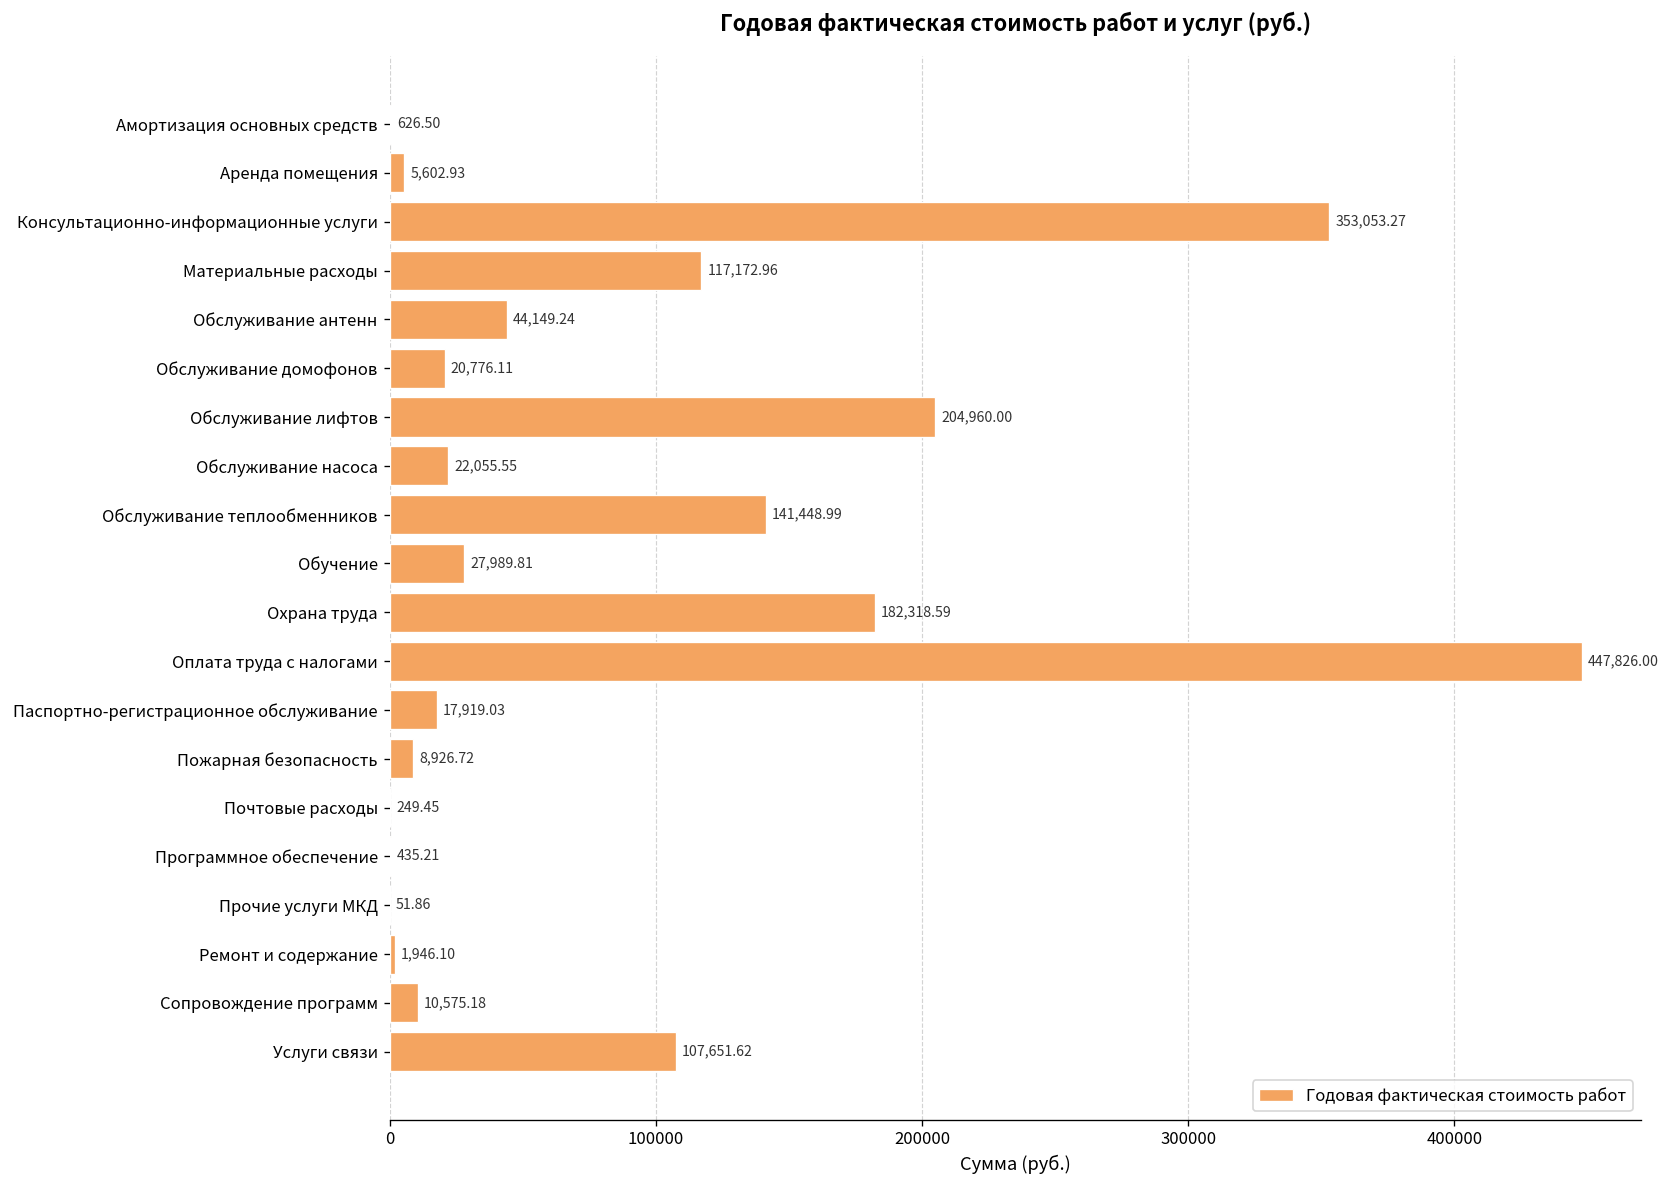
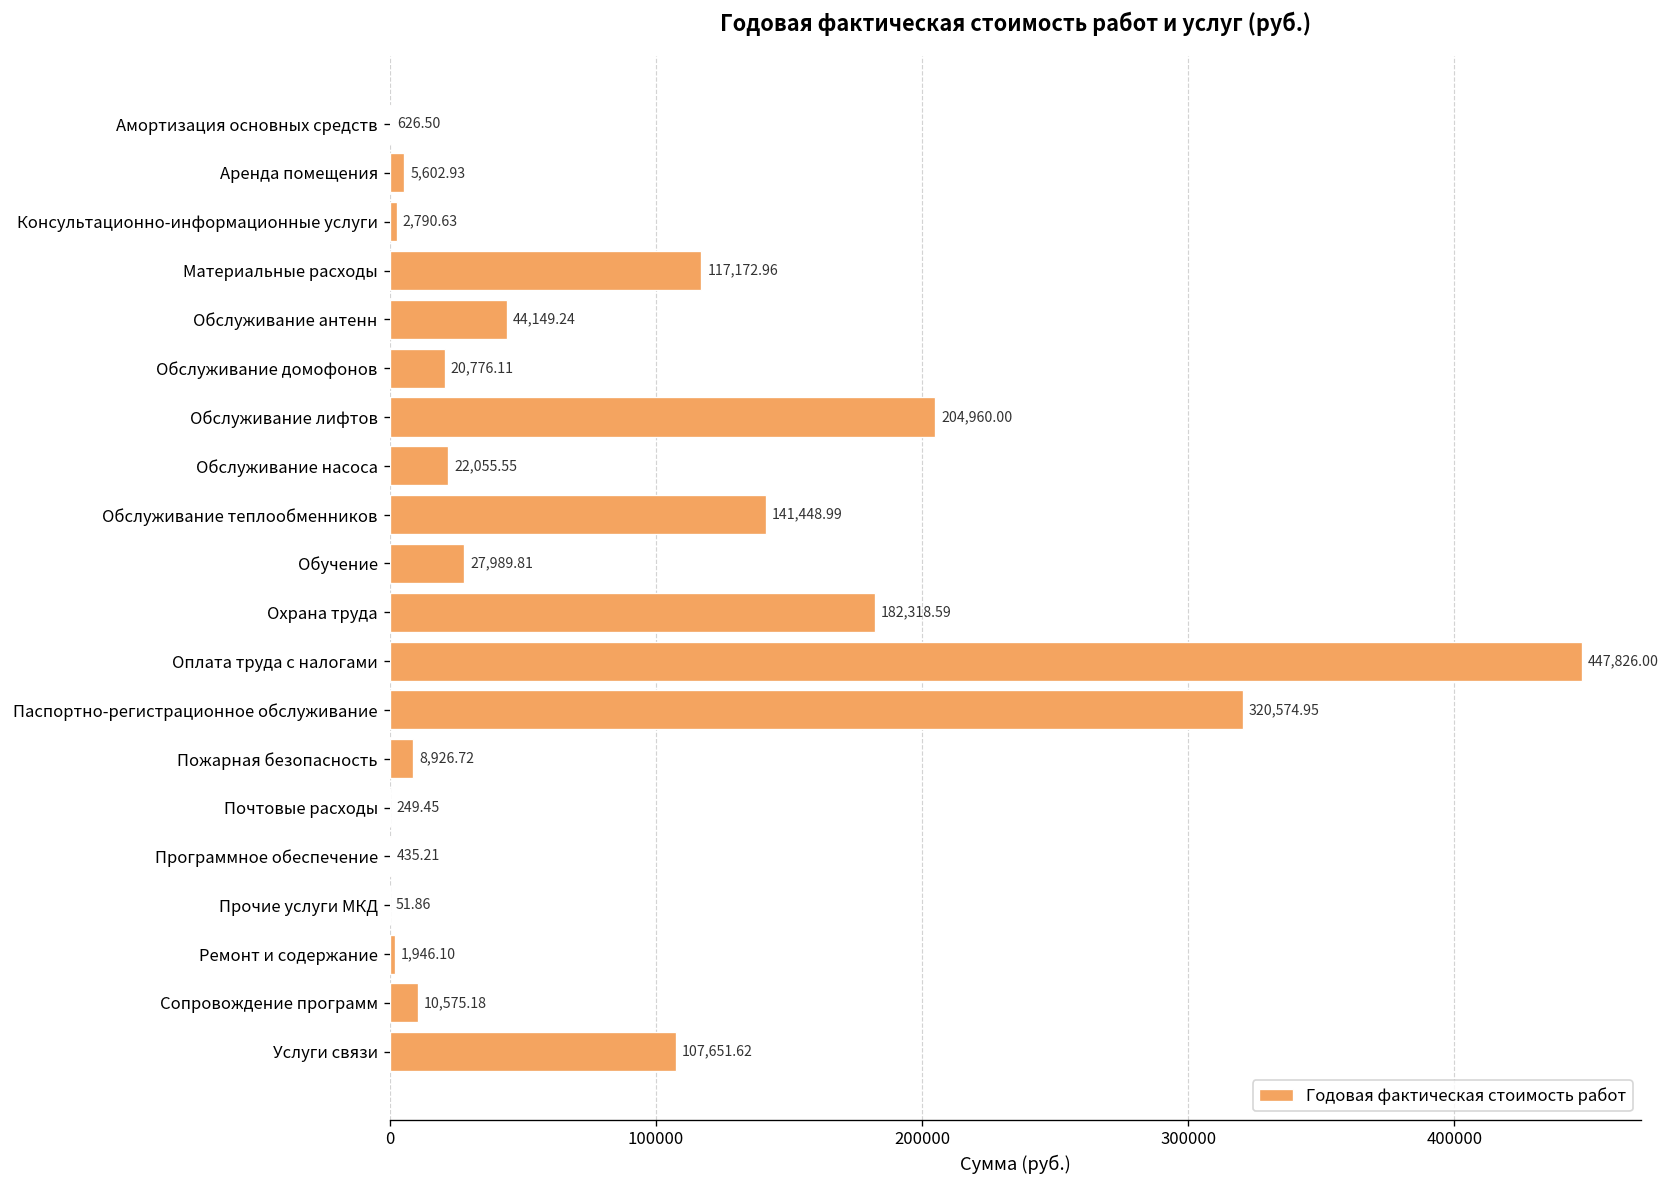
Консультационно-информационные услуги: 353,053.27 -> 2,790.63
Паспортно-регистрационное обслуживание: 17,919.03 -> 320,574.95
